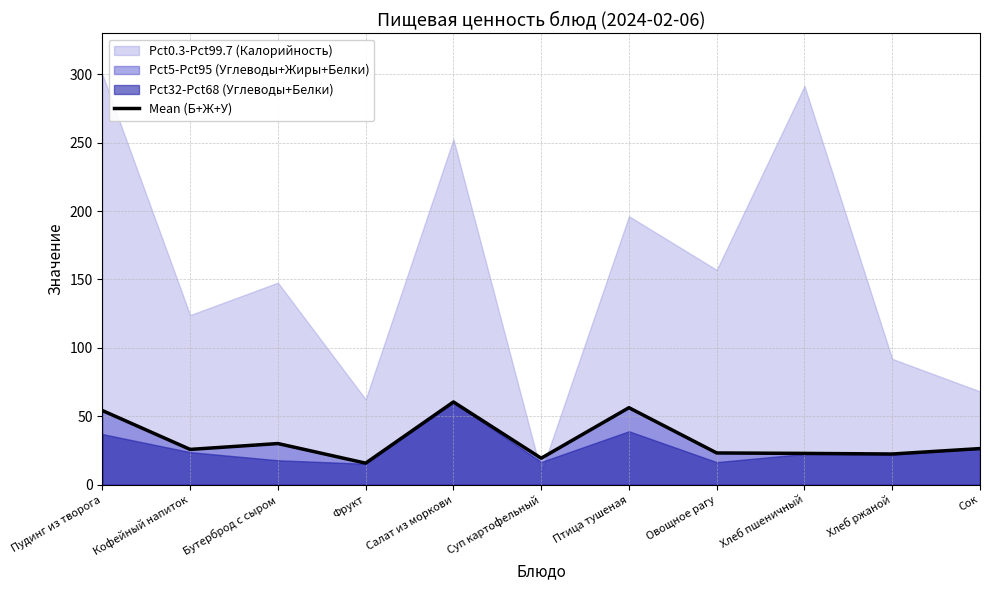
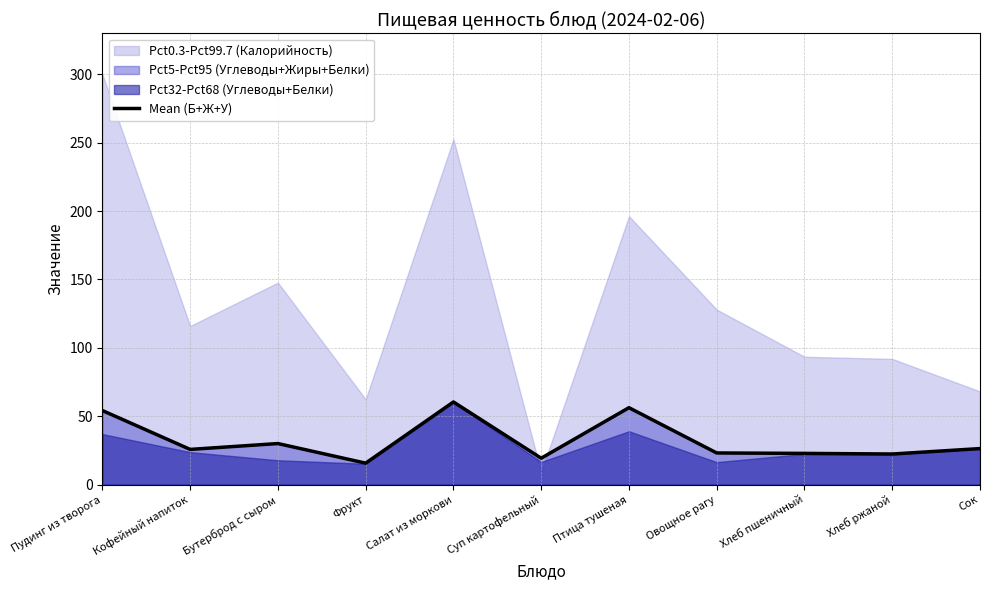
Pct0.3-Pct99.7 (Калорийность), Кофейный напиток: 124 -> 116
Pct0.3-Pct99.7 (Калорийность), Овощное рагу: 157 -> 128
Pct0.3-Pct99.7 (Калорийность), Хлеб пшеничный: 291 -> 94
